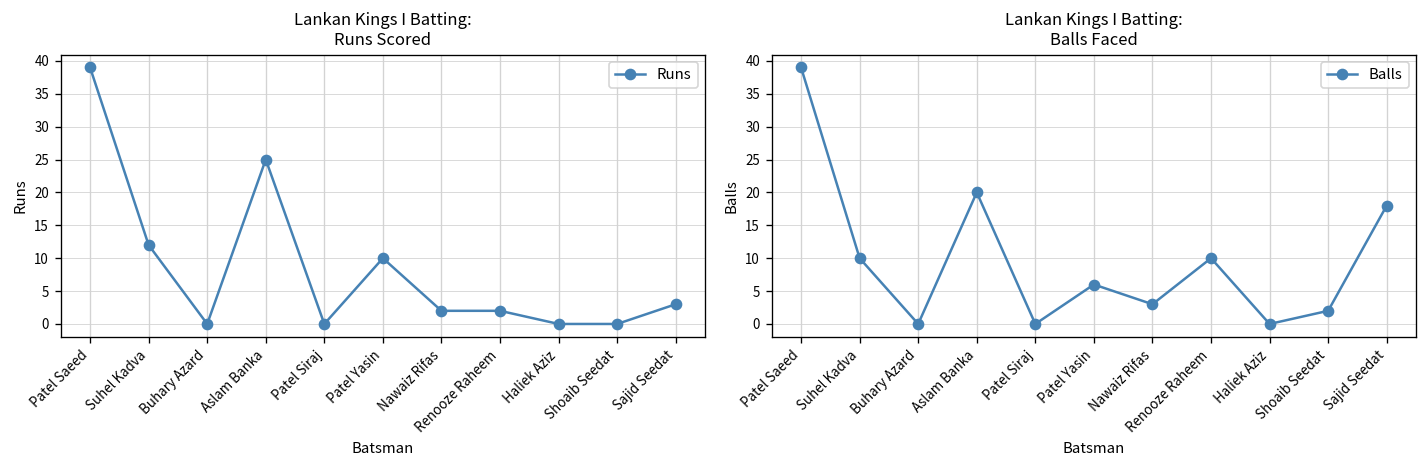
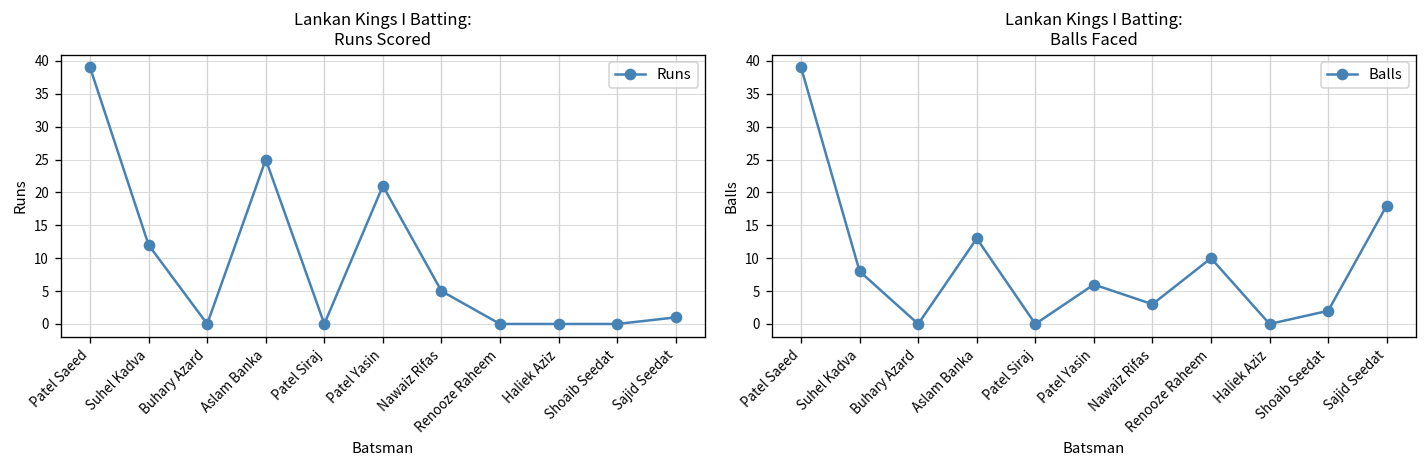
Lankan Kings I Batting: Runs Scored, Patel Yasin: 10 -> 21
Lankan Kings I Batting: Runs Scored, Nawaiz Rifas: 2 -> 5
Lankan Kings I Batting: Runs Scored, Renooze Raheem: 2 -> 0
Lankan Kings I Batting: Runs Scored, Sajid Seedat: 3 -> 1
Lankan Kings I Batting: Balls Faced, Suhel Kadva: 10 -> 8
Lankan Kings I Batting: Balls Faced, Aslam Banka: 20 -> 13
